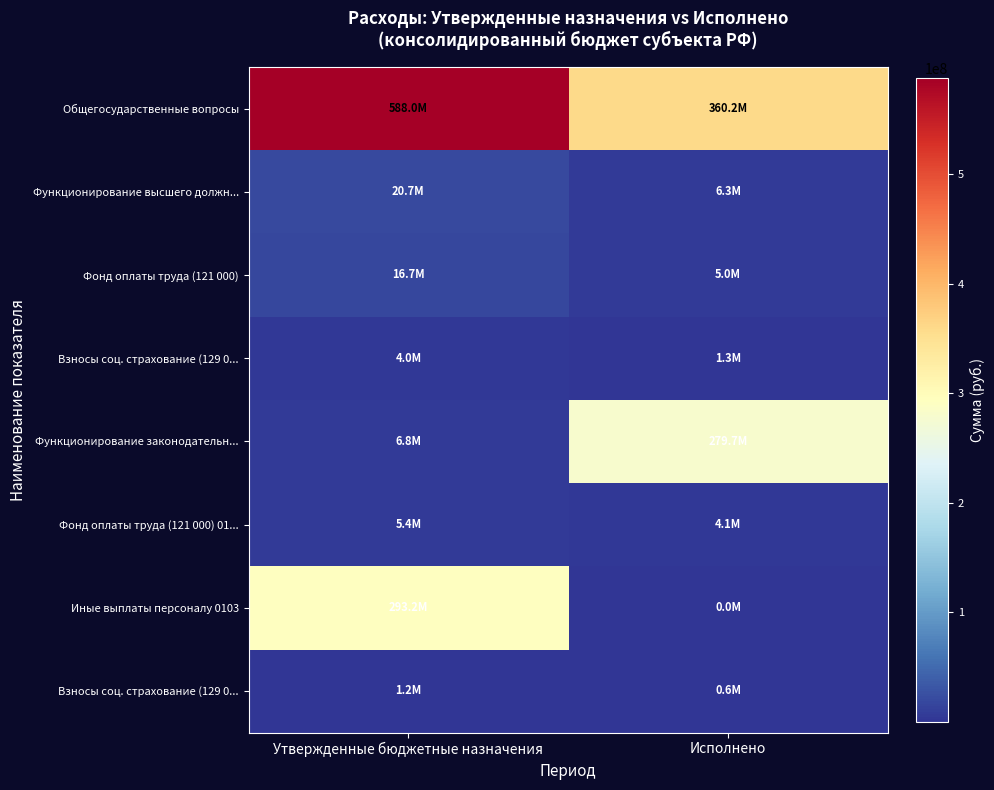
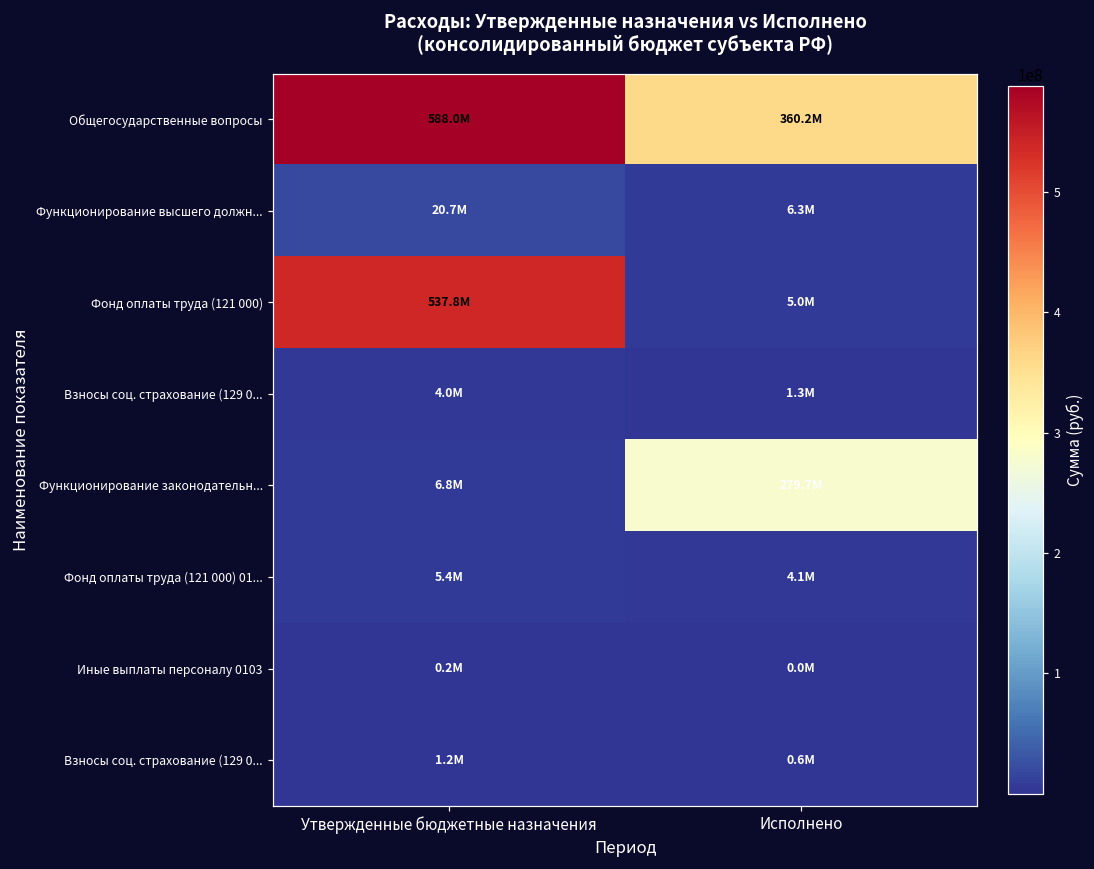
Фонд оплаты труда (121 000), Утвержденные бюджетные назначения: 16.7M -> 537.8M
Иные выплаты персоналу 0103, Утвержденные бюджетные назначения: 293.2M -> 0.2M
